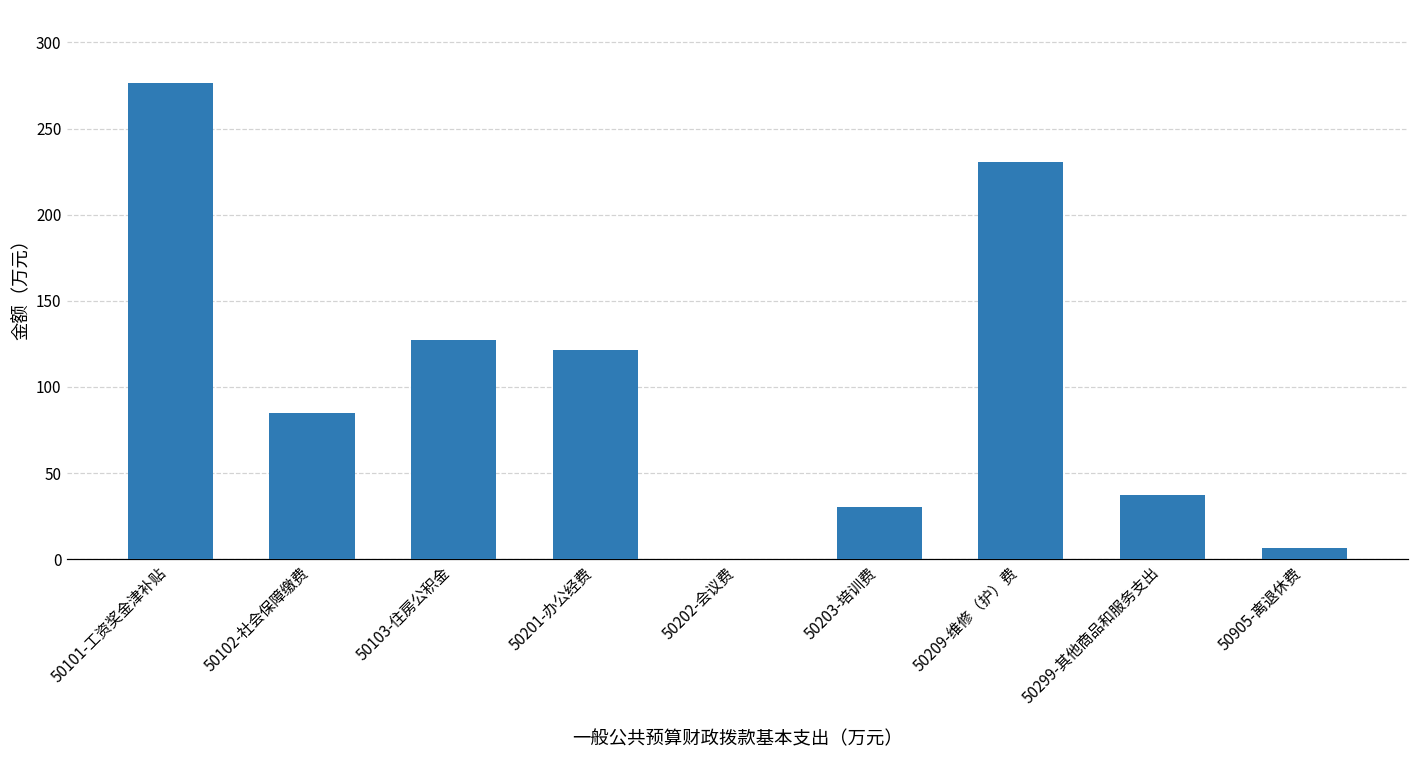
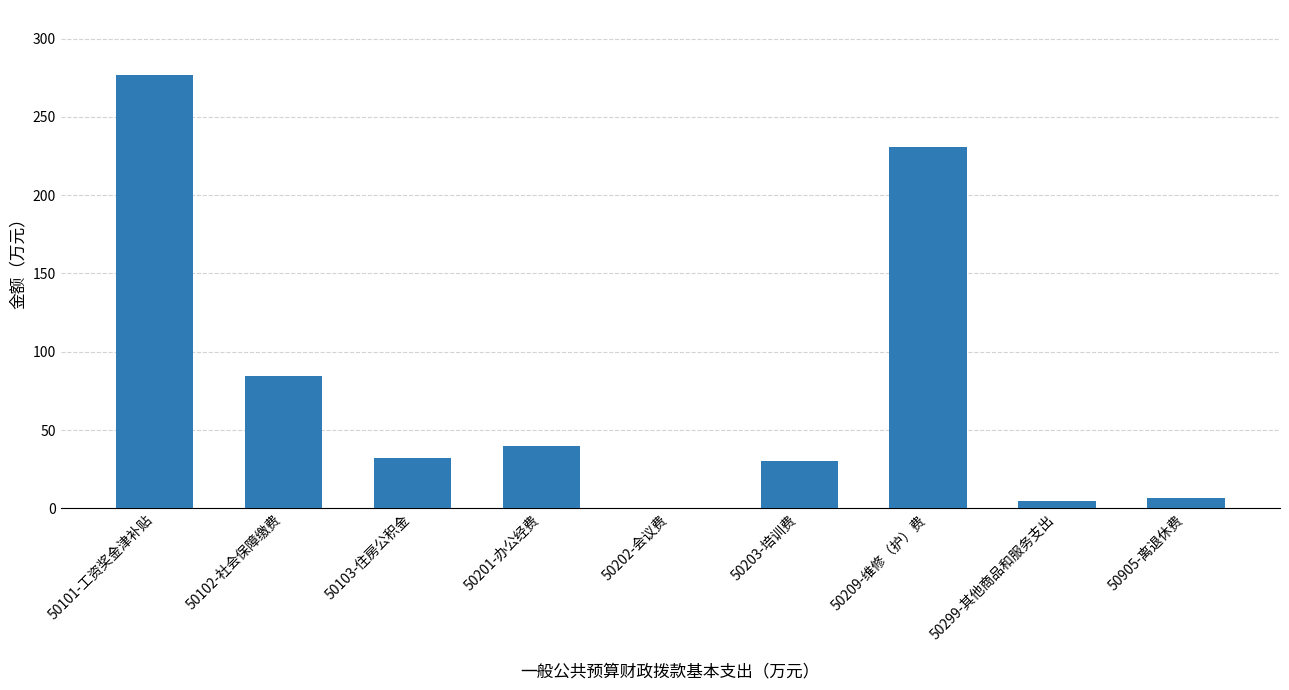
50103-住房公积金: 127 -> 32
50201-办公经费: 122 -> 40
50299-其他商品和服务支出: 37 -> 5
